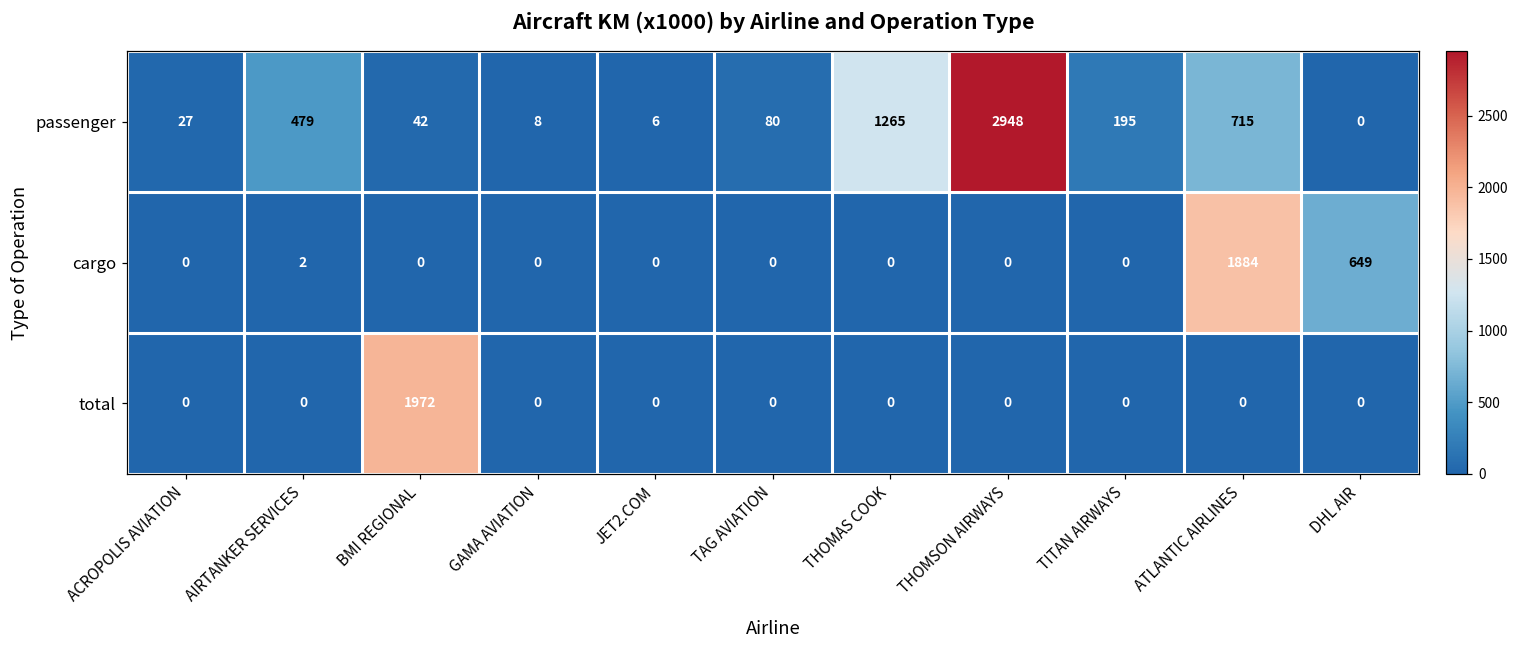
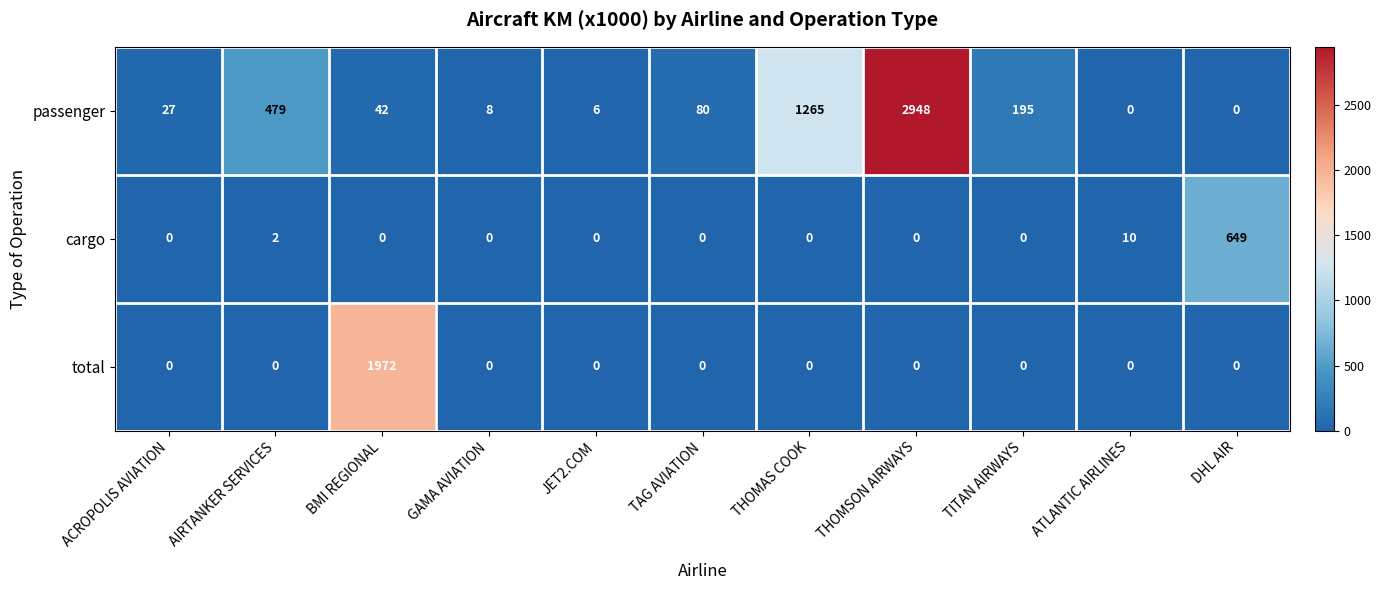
passenger, ATLANTIC AIRLINES: 715 -> 0
cargo, ATLANTIC AIRLINES: 1884 -> 10
